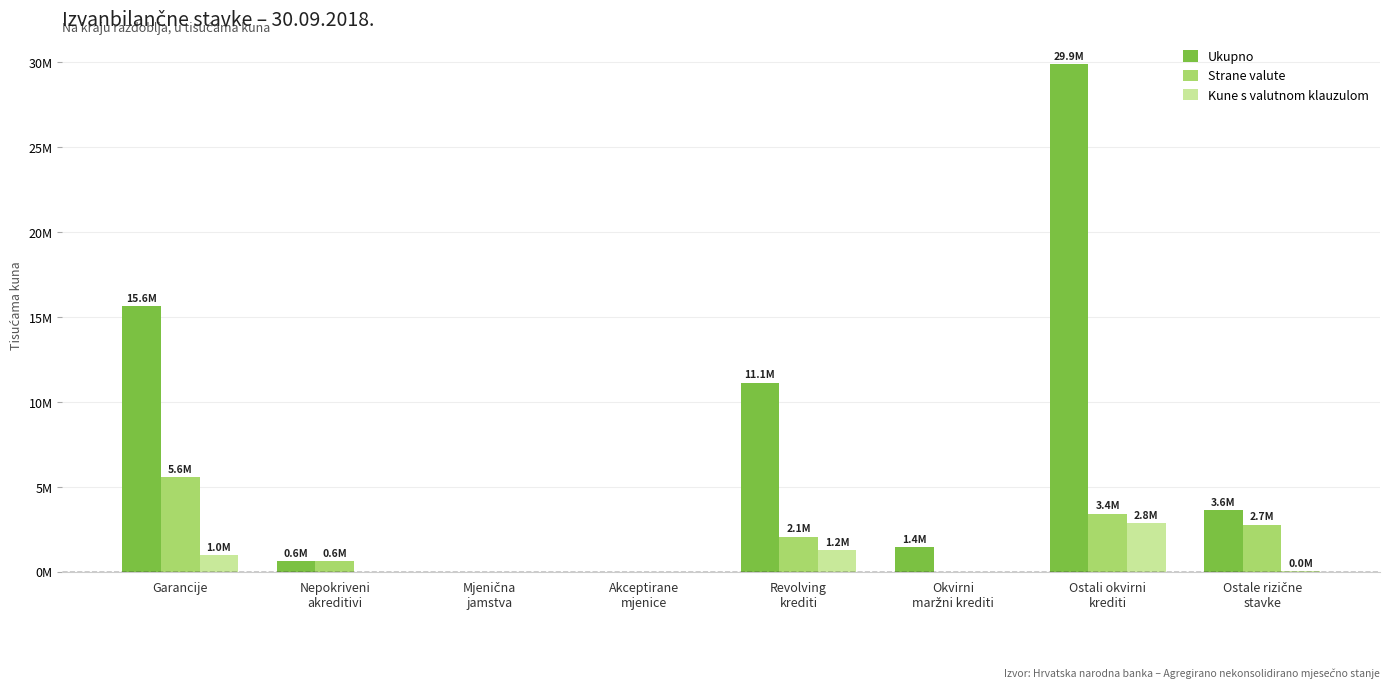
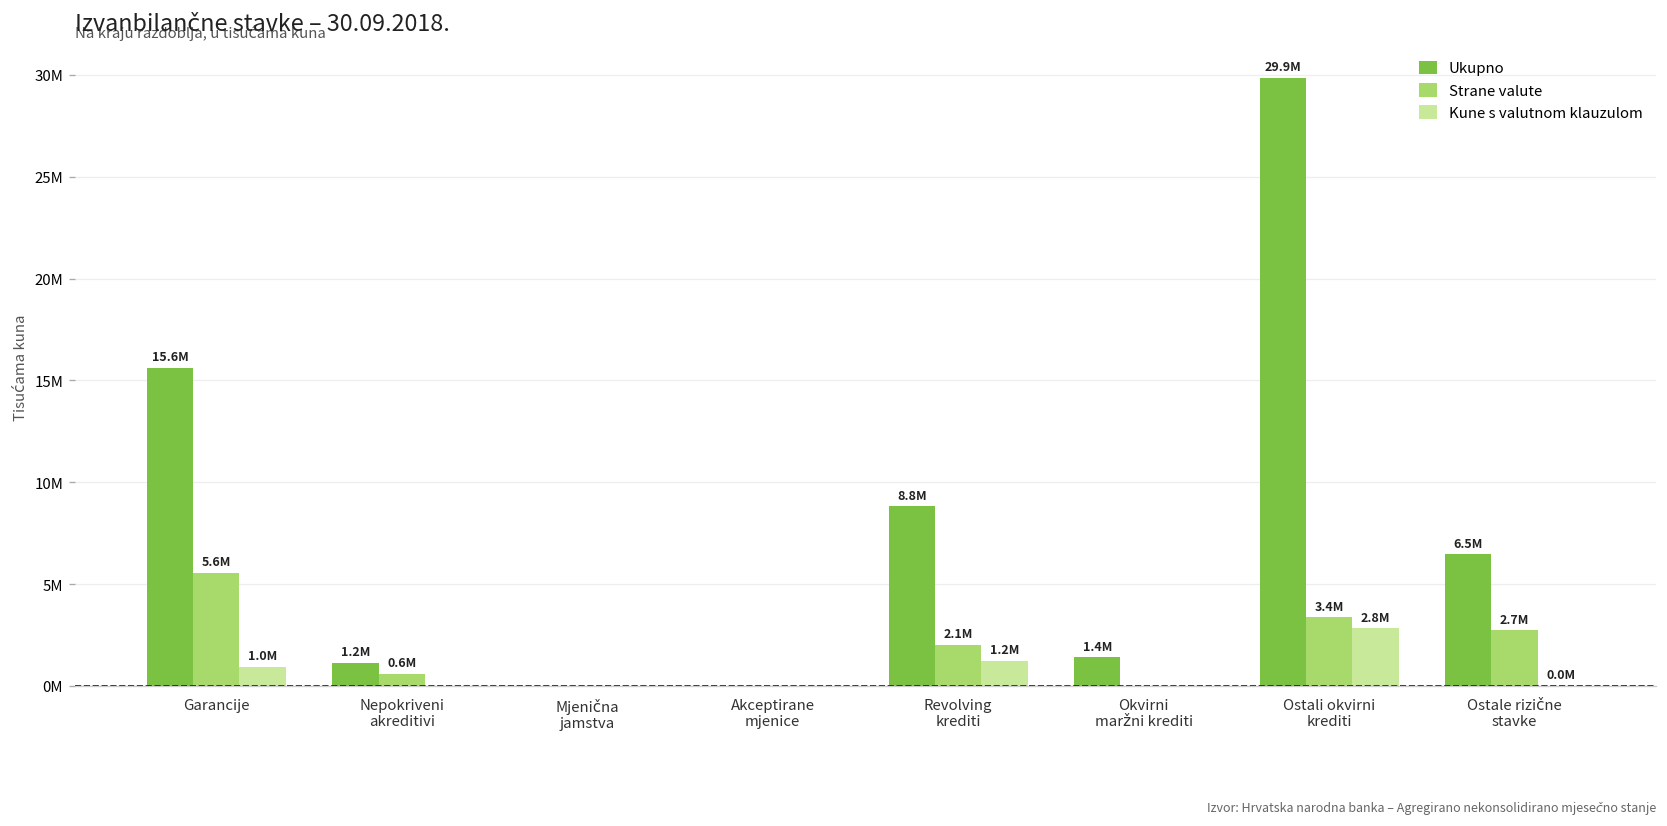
Ukupno, Nepokriveni akreditivi: 0.6M -> 1.2M
Ukupno, Revolving krediti: 11.1M -> 8.8M
Ukupno, Ostale rizične stavke: 3.6M -> 6.5M
